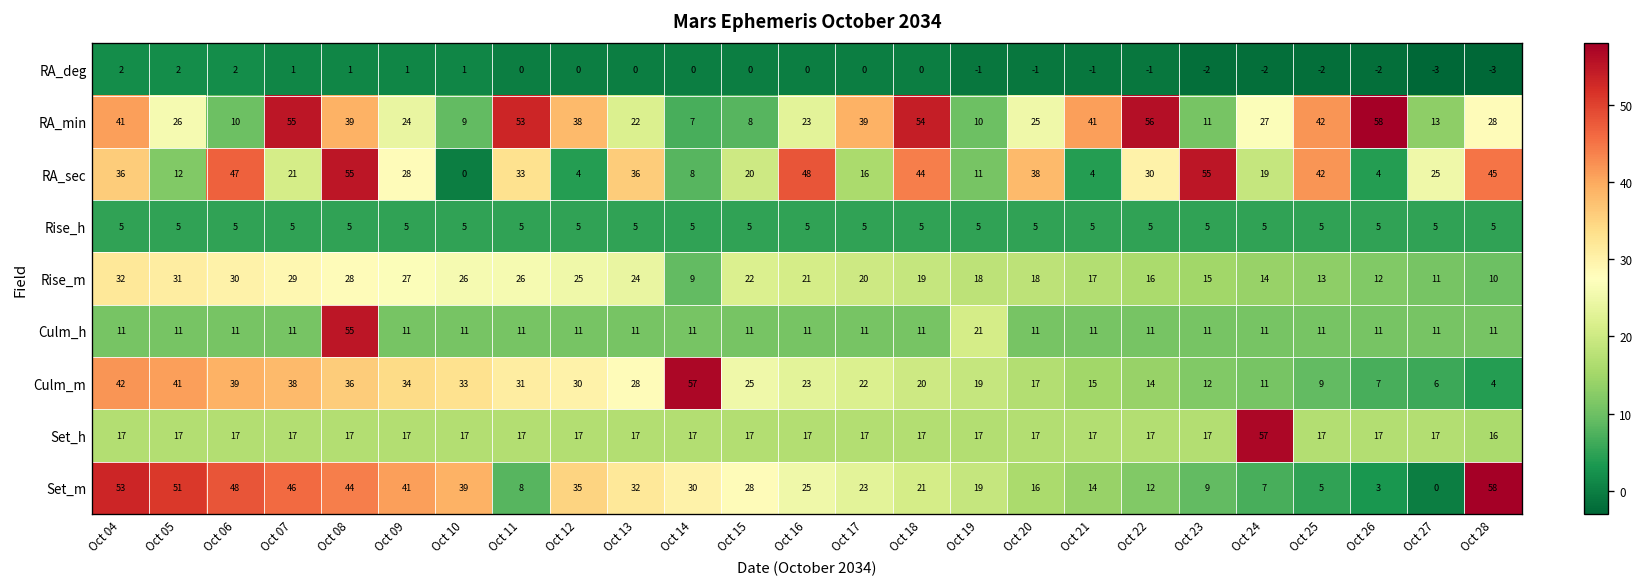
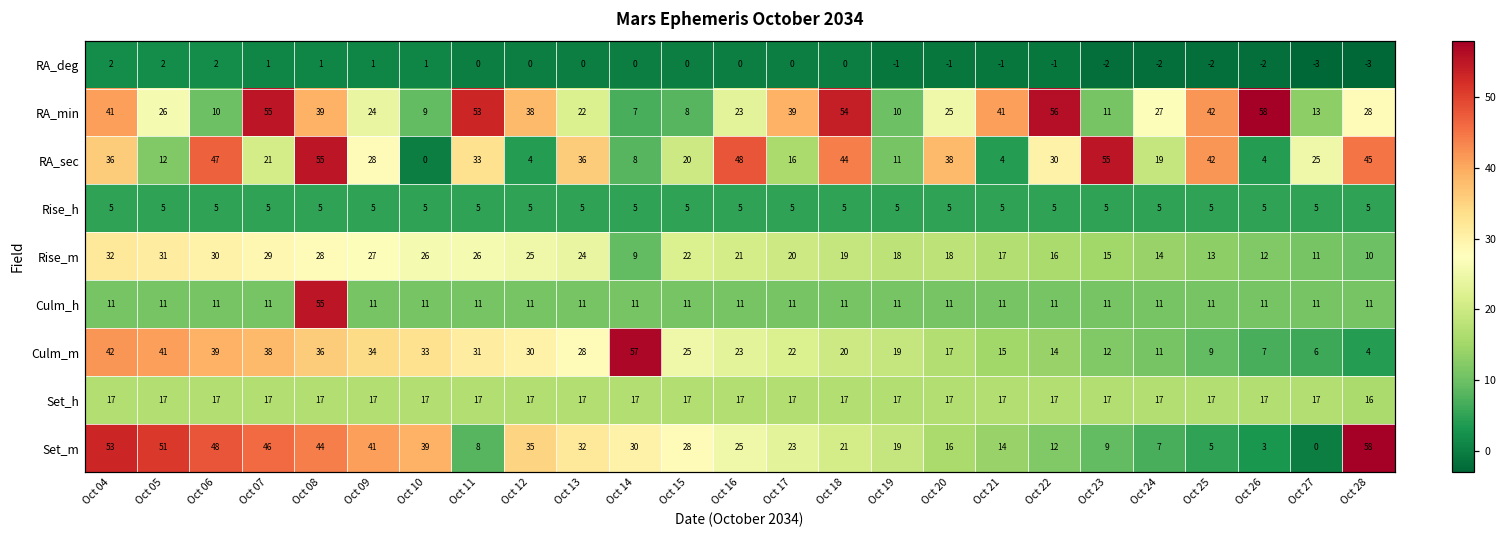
Culm_h, Oct 19: 21 -> 11
Set_h, Oct 24: 57 -> 17
